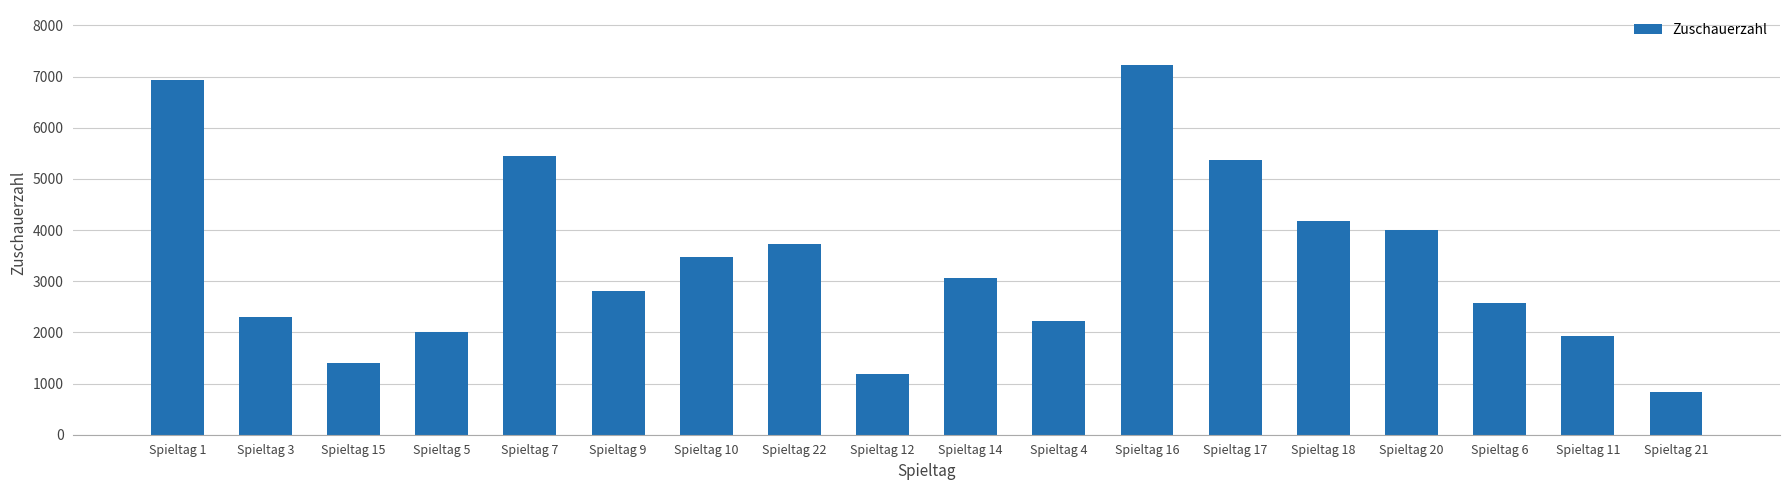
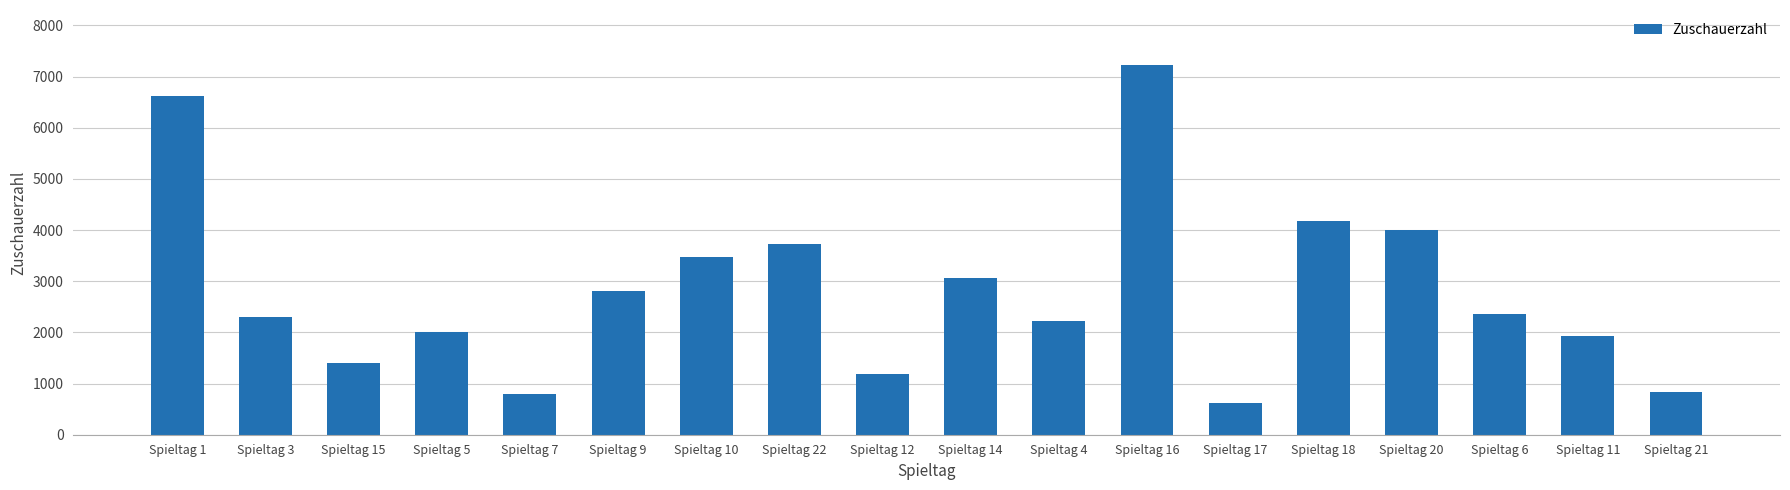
Spieltag 1: 6900 -> 6600
Spieltag 7: 5400 -> 800
Spieltag 17: 5400 -> 600
Spieltag 6: 2600 -> 2400
